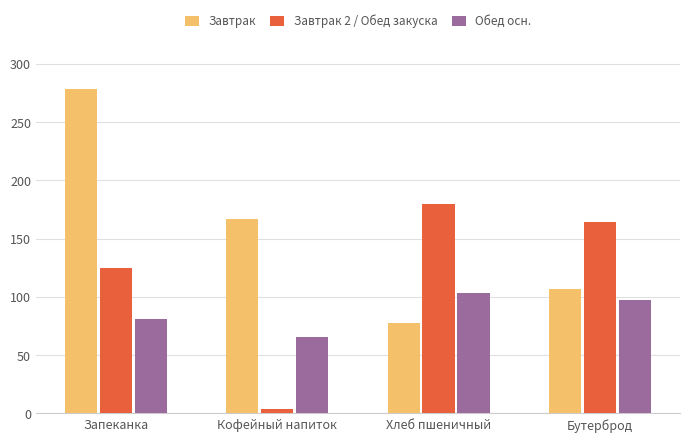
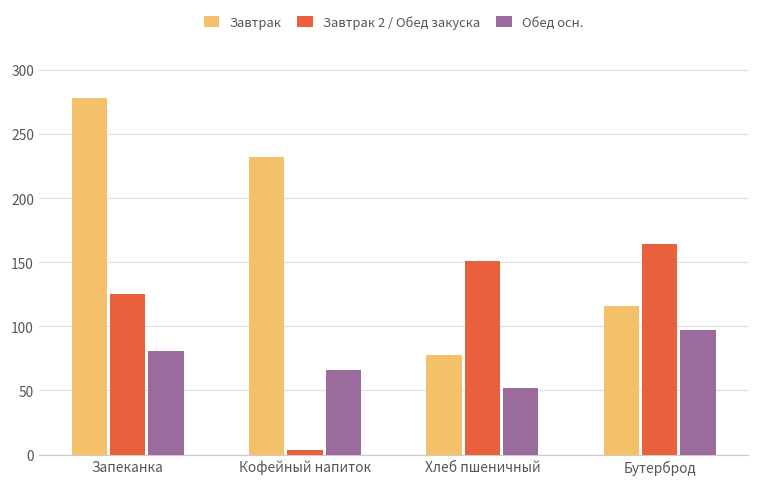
Завтрак, Кофейный напиток: 167 -> 232
Завтрак 2 / Обед закуска, Хлеб пшеничный: 180 -> 151
Обед осн., Хлеб пшеничный: 103 -> 52
Завтрак, Бутерброд: 107 -> 116
